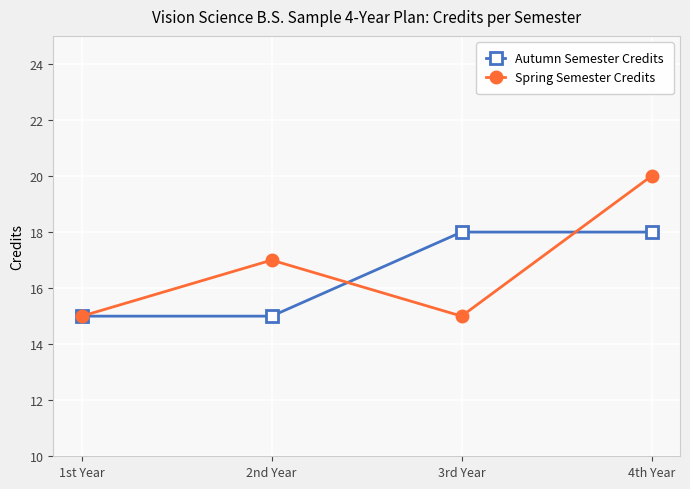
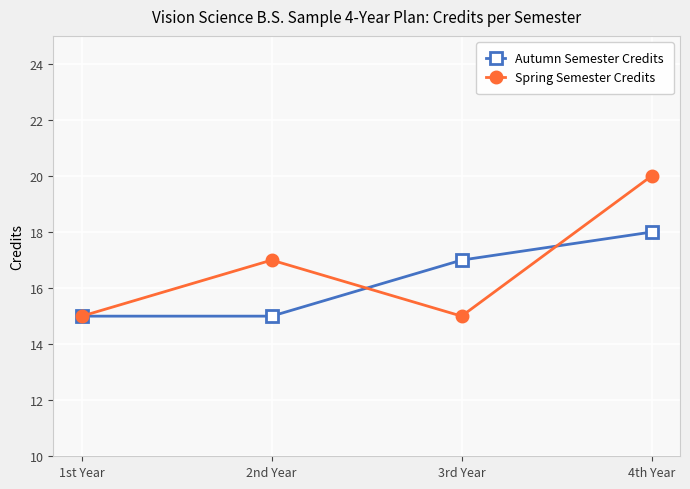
Autumn Semester Credits, 3rd Year: 18 -> 17
